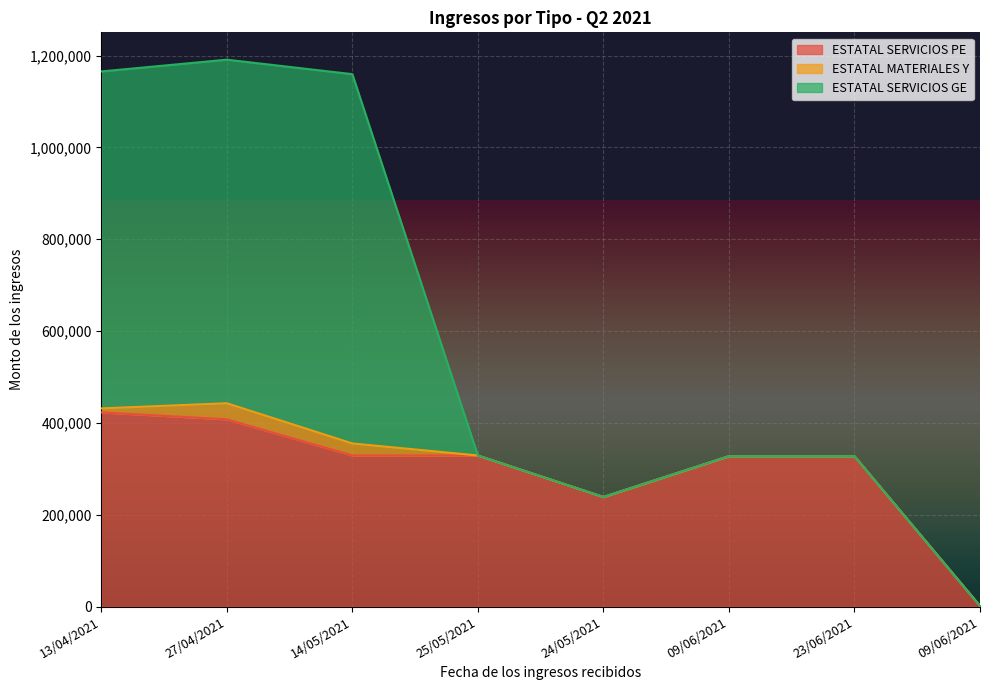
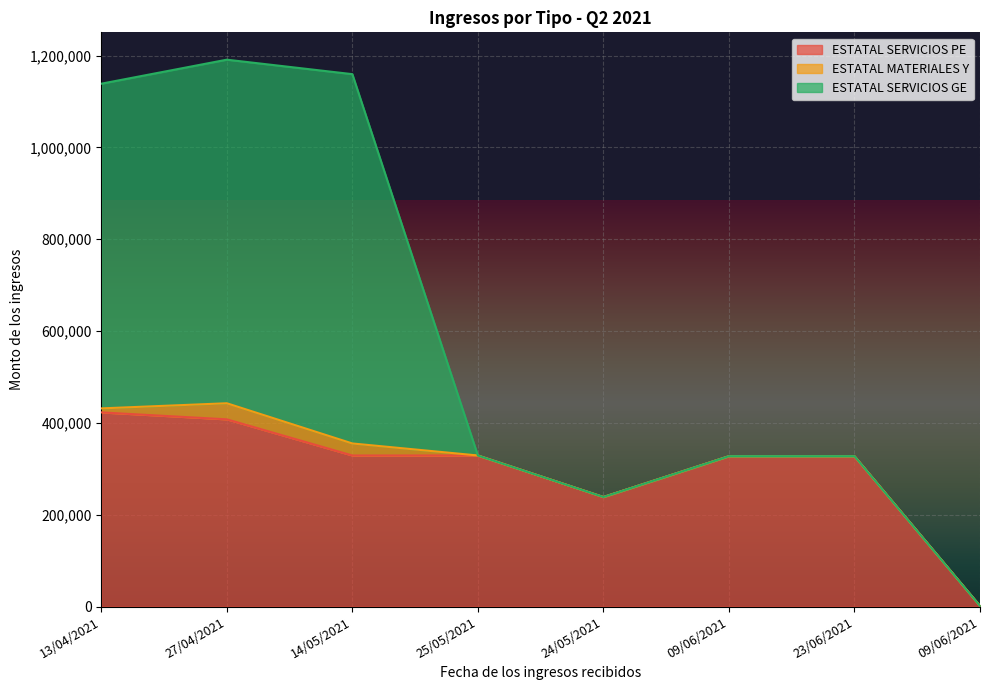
ESTATAL SERVICIOS GE, 13/04/2021: 730,000 -> 710,000
